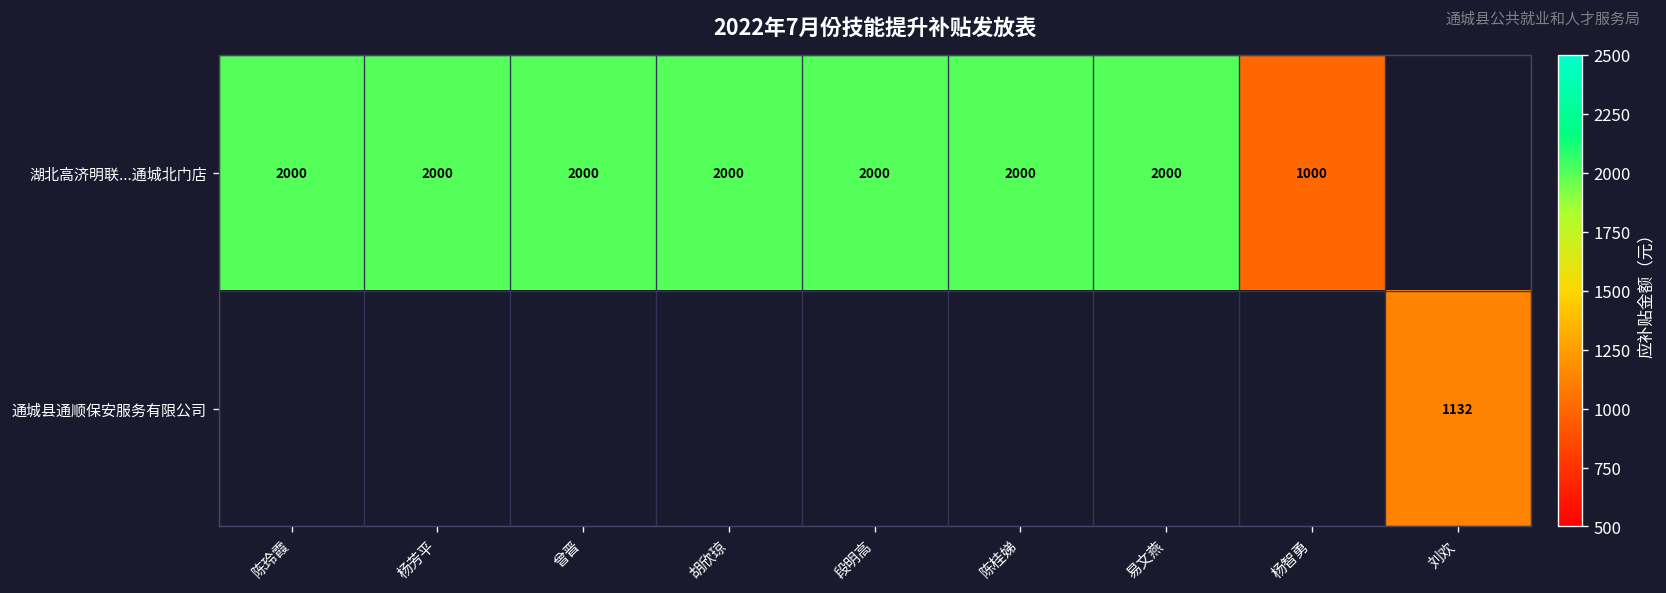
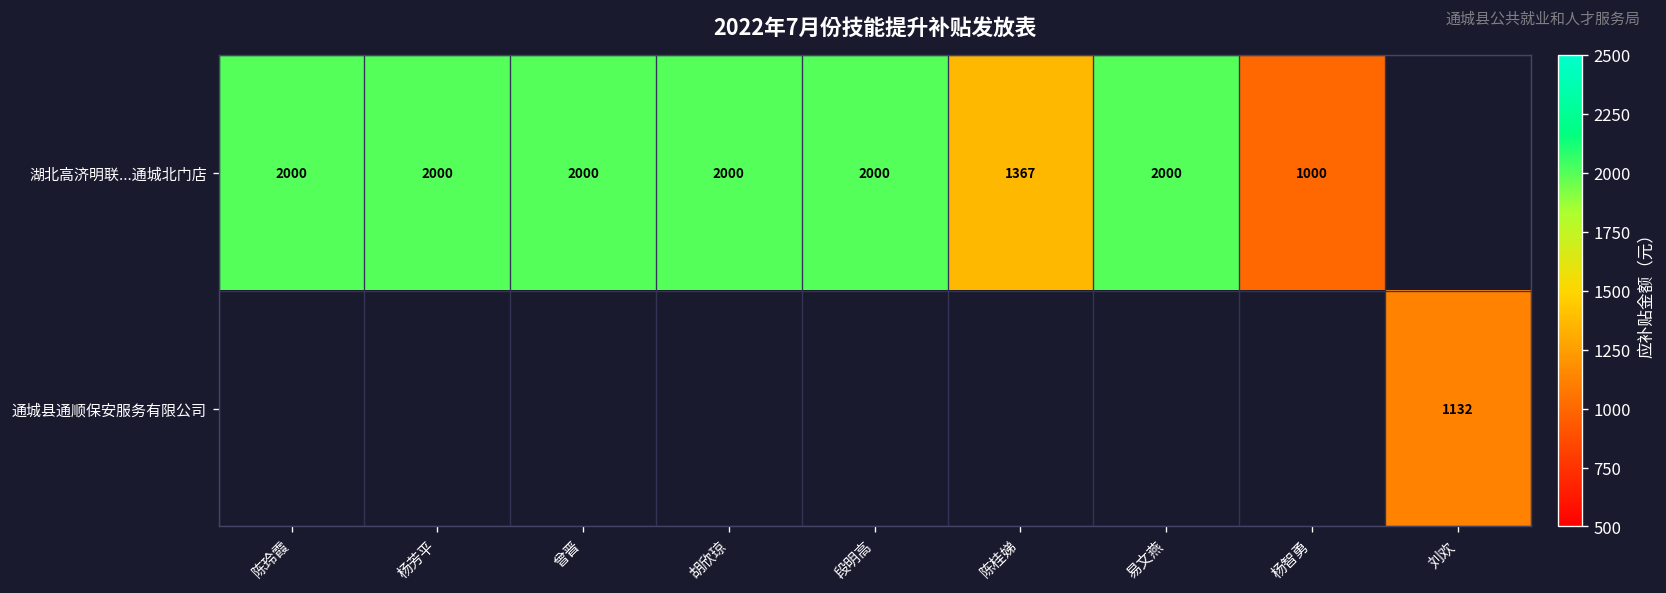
湖北高济明联...通城北门店, 陈桂娣: 2000 -> 1367
